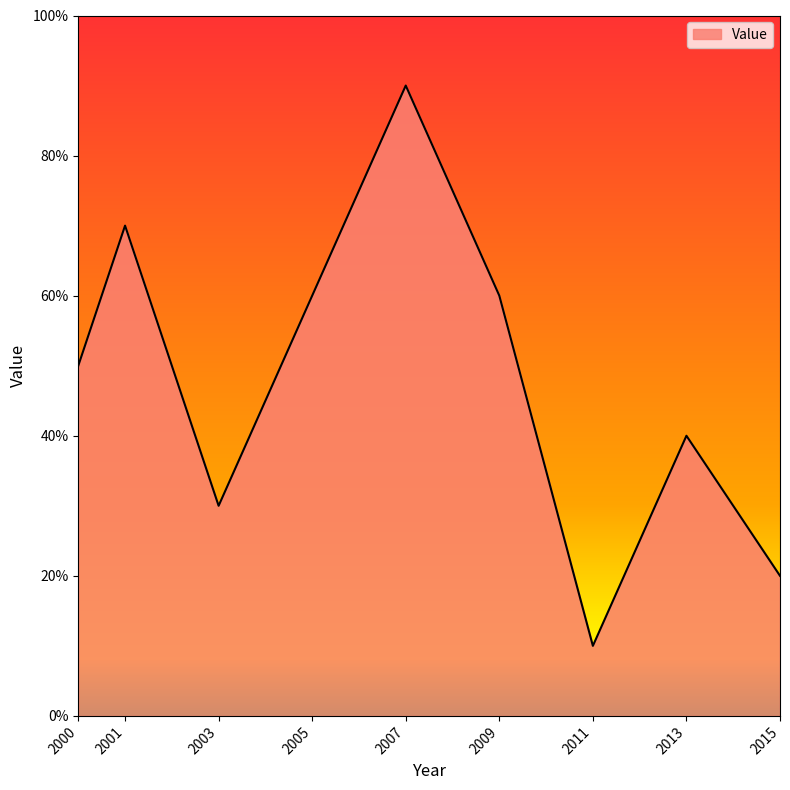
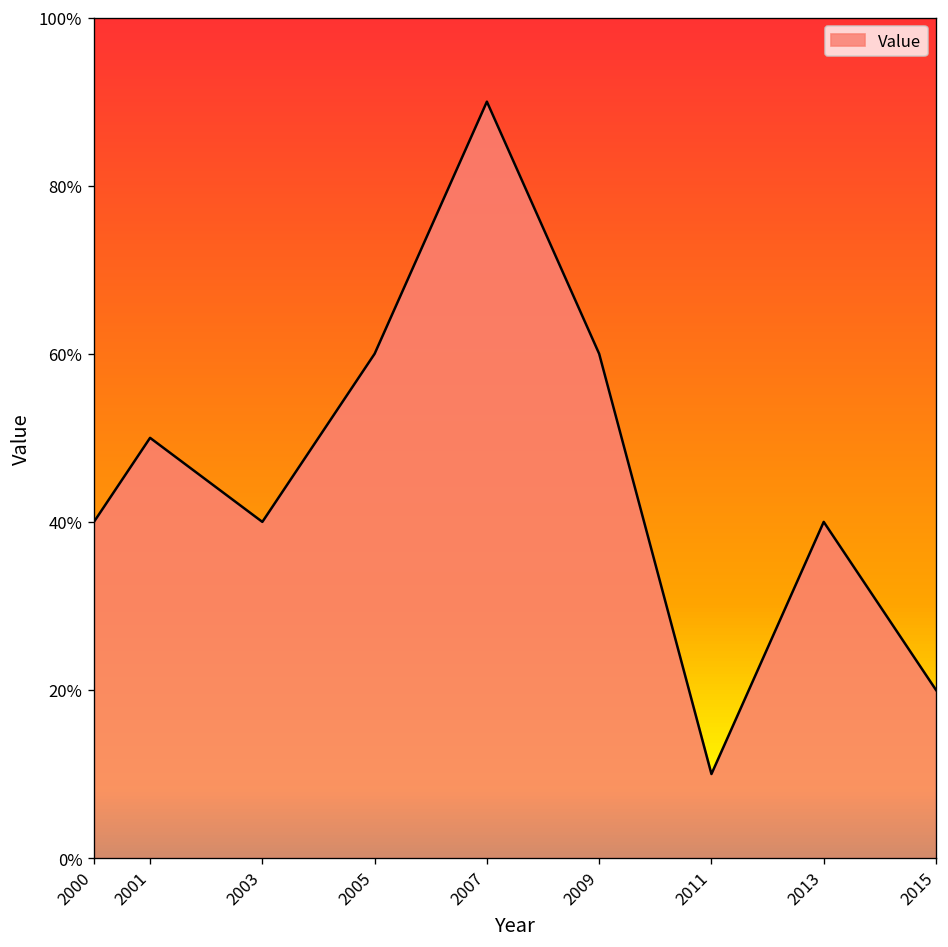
2000: 50% -> 40%
2001: 70% -> 50%
2003: 30% -> 40%
